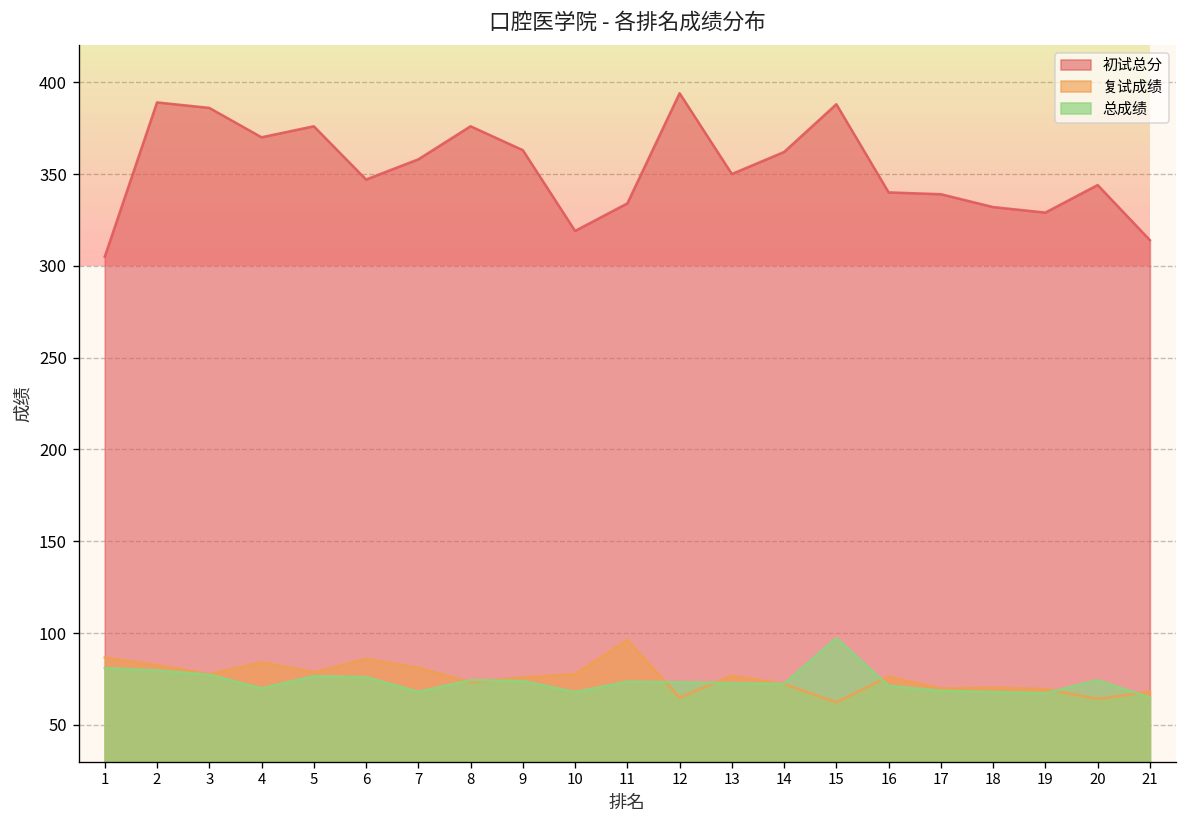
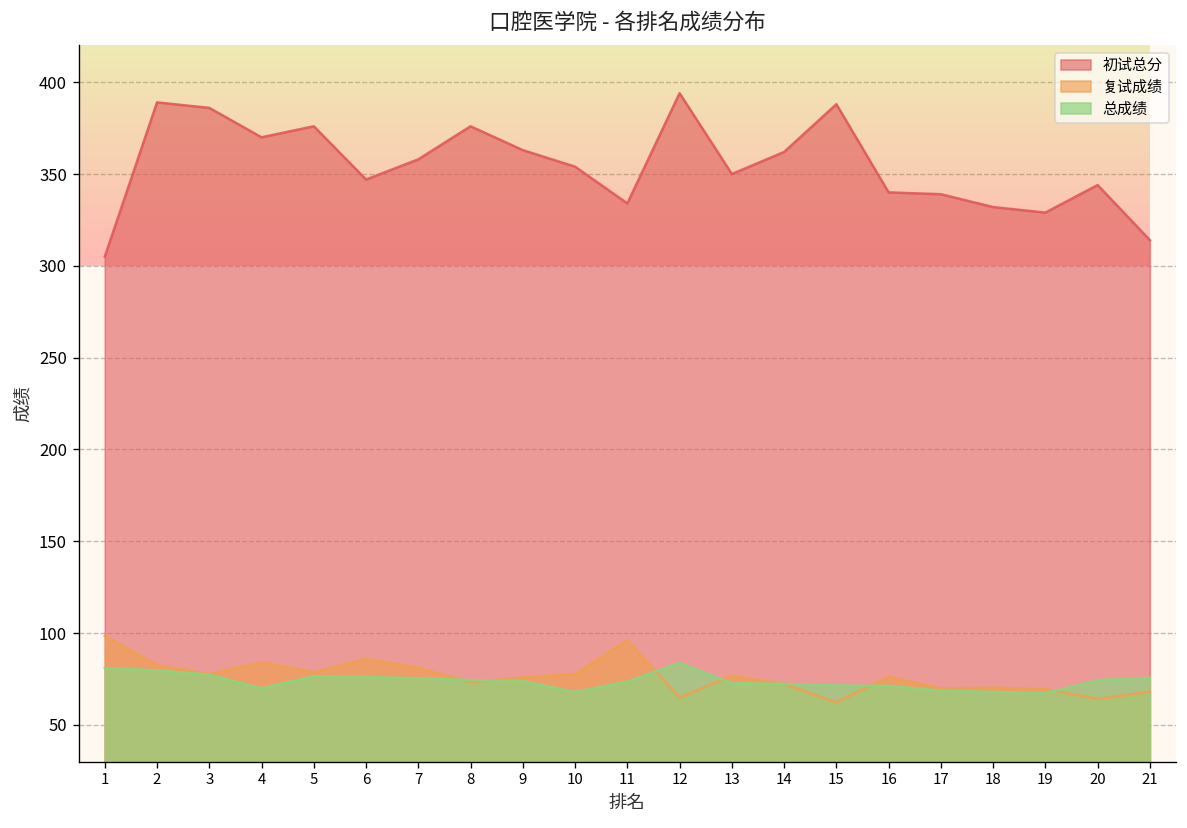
复试成绩, 1: 87 -> 98
总成绩, 7: 68 -> 75
初试总分, 10: 319 -> 354
总成绩, 12: 73 -> 84
总成绩, 15: 97 -> 71
总成绩, 21: 65 -> 76
